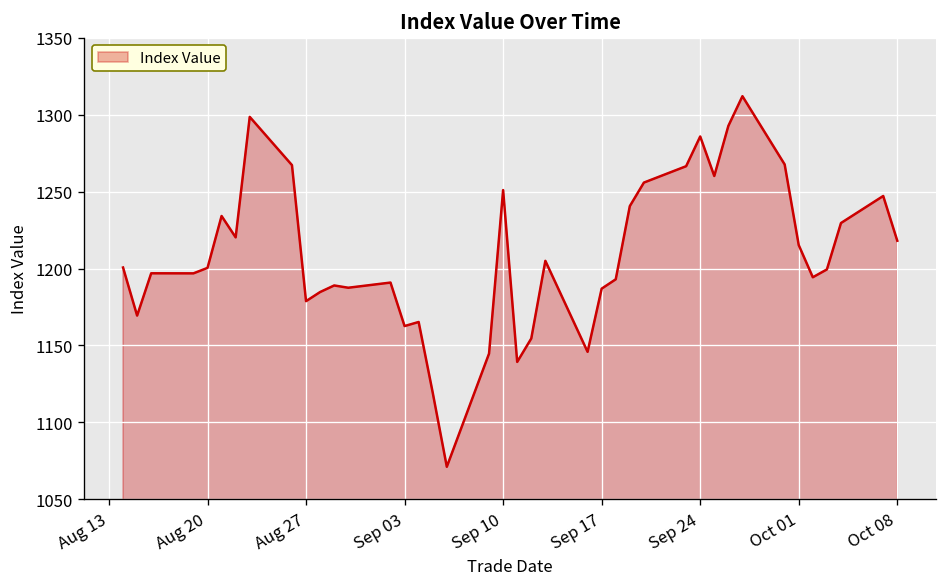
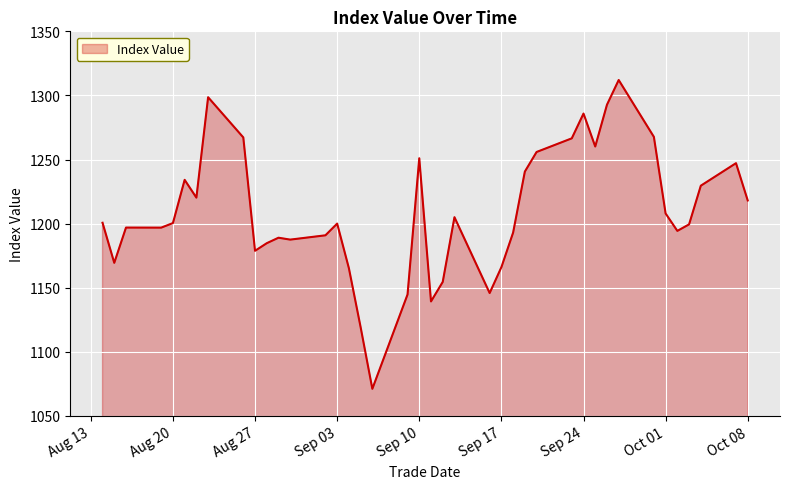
Sep 03: 1163 -> 1200
Sep 17: 1187 -> 1166
Oct 01: 1215 -> 1208
